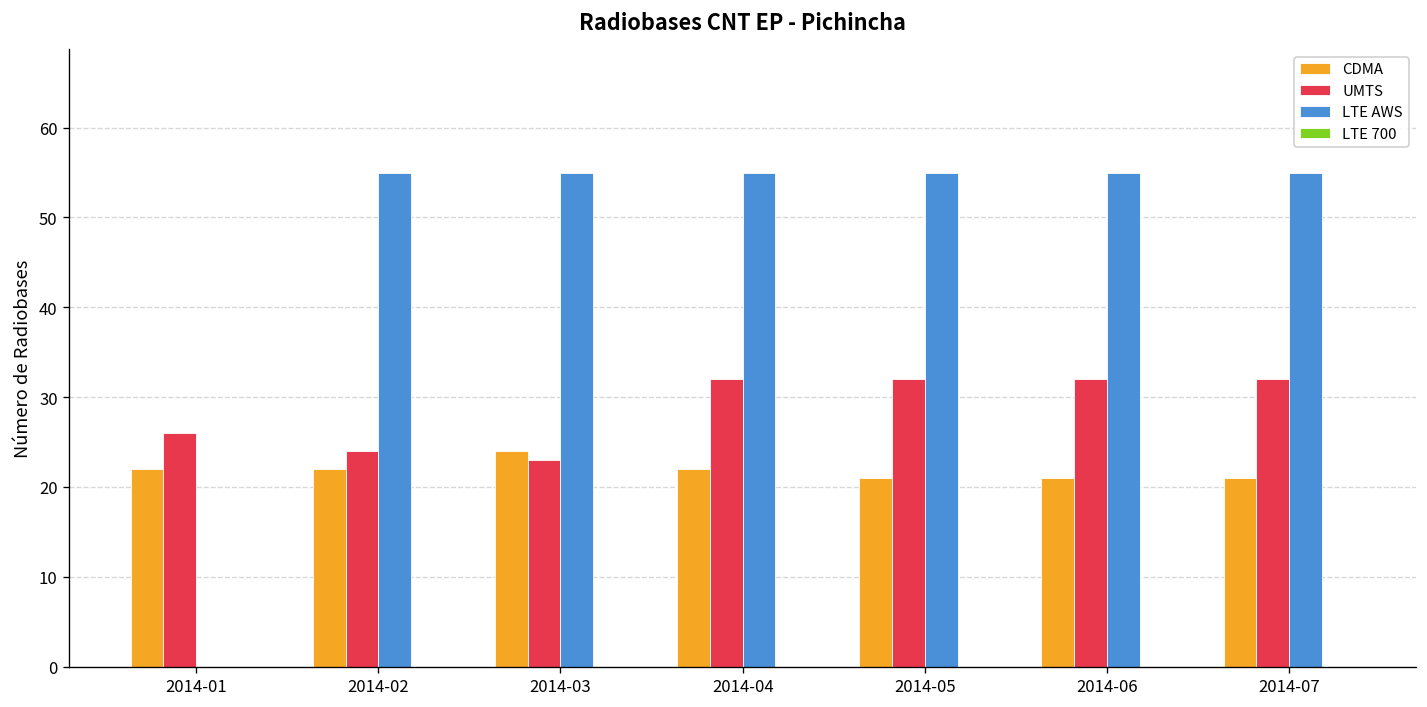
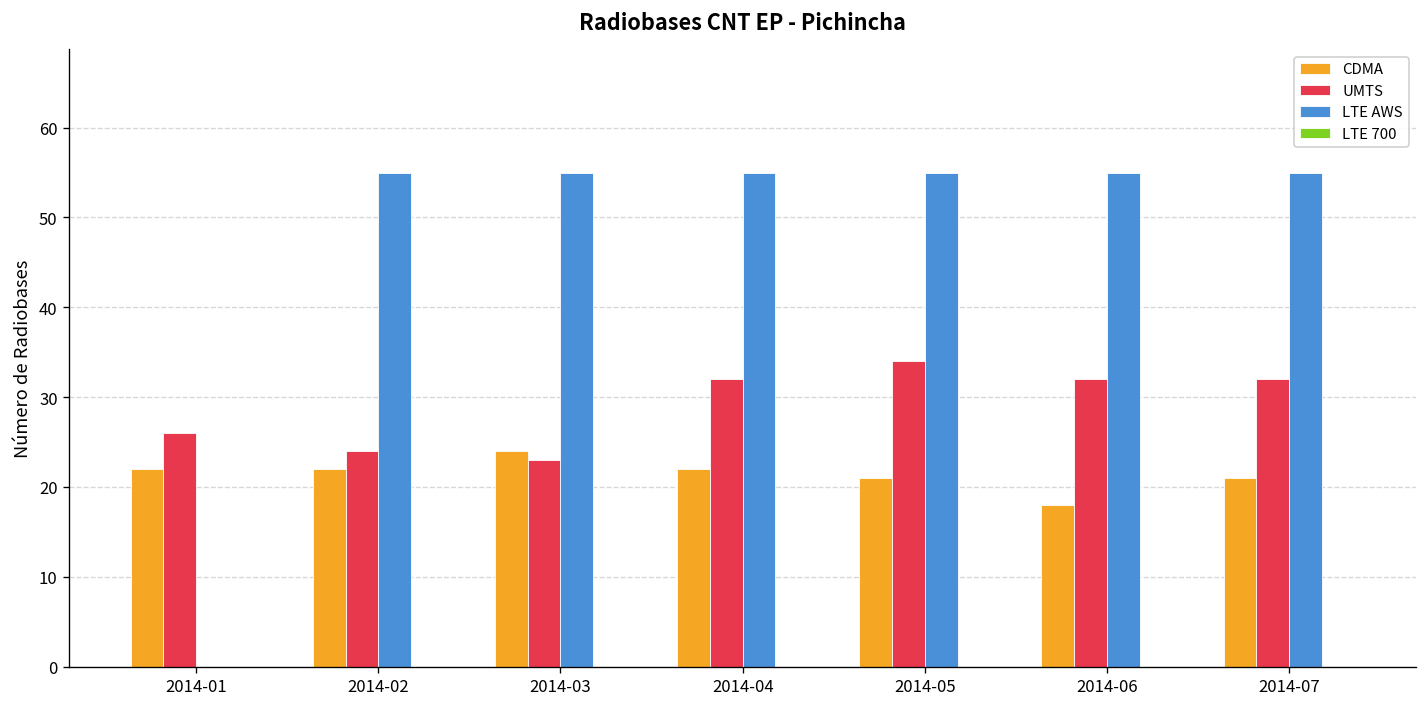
UMTS, 2014-05: 32 -> 34
CDMA, 2014-06: 21 -> 18
